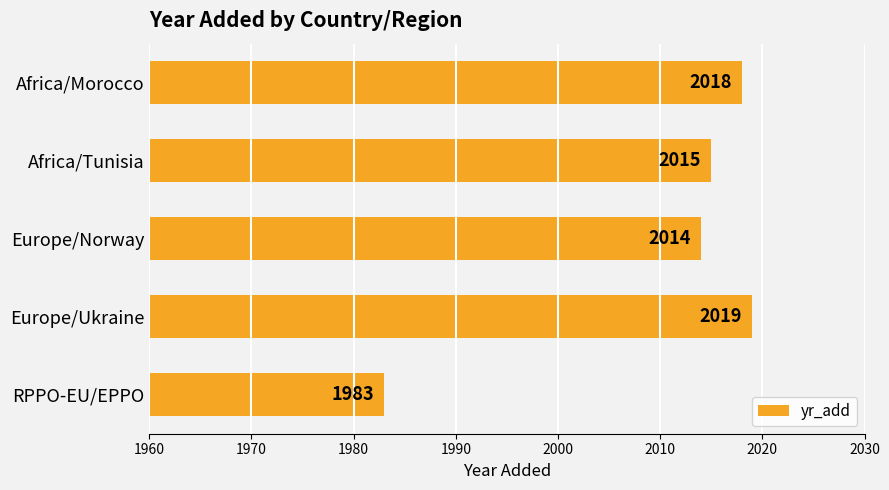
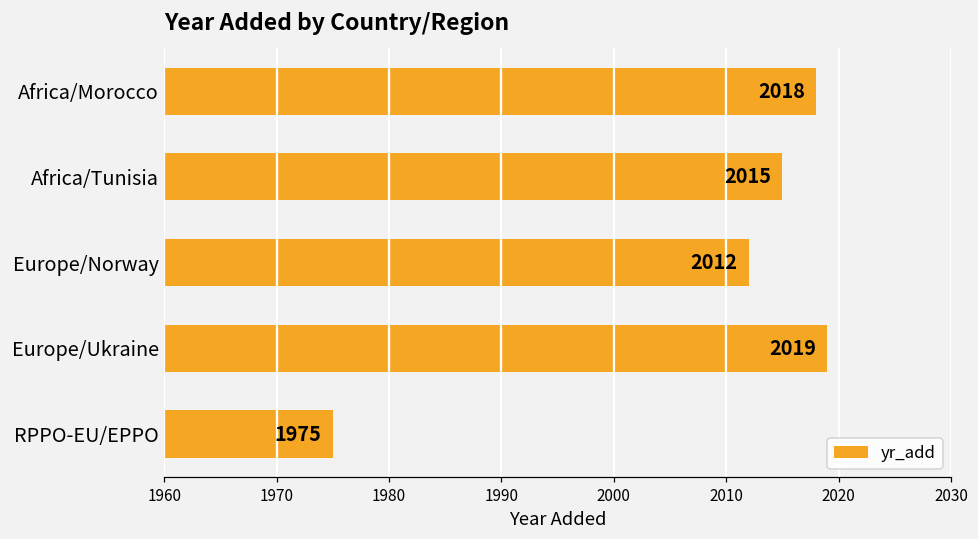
Europe/Norway: 2014 -> 2012
RPPO-EU/EPPO: 1983 -> 1975
